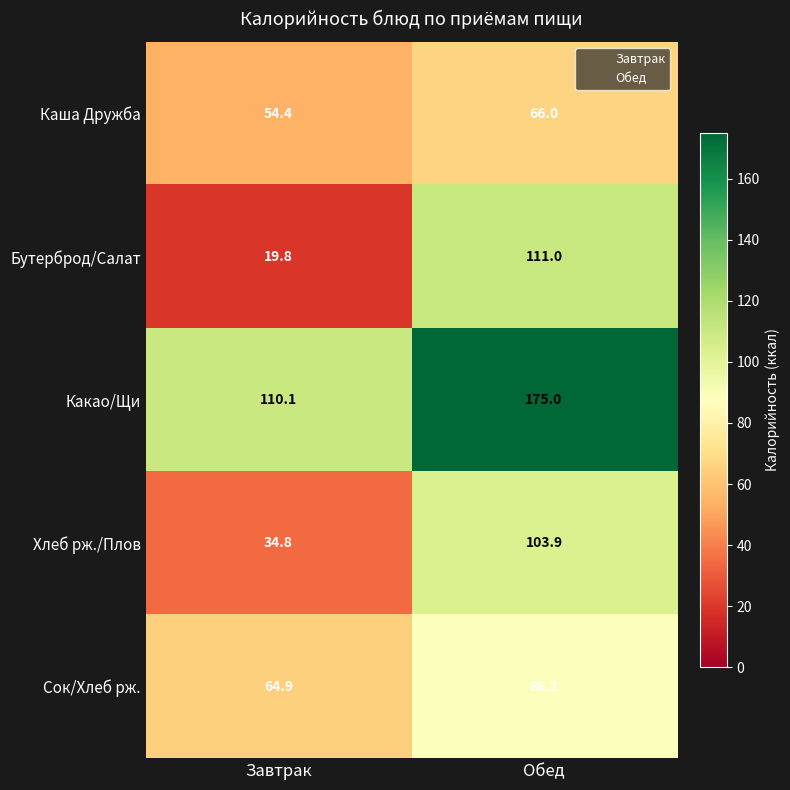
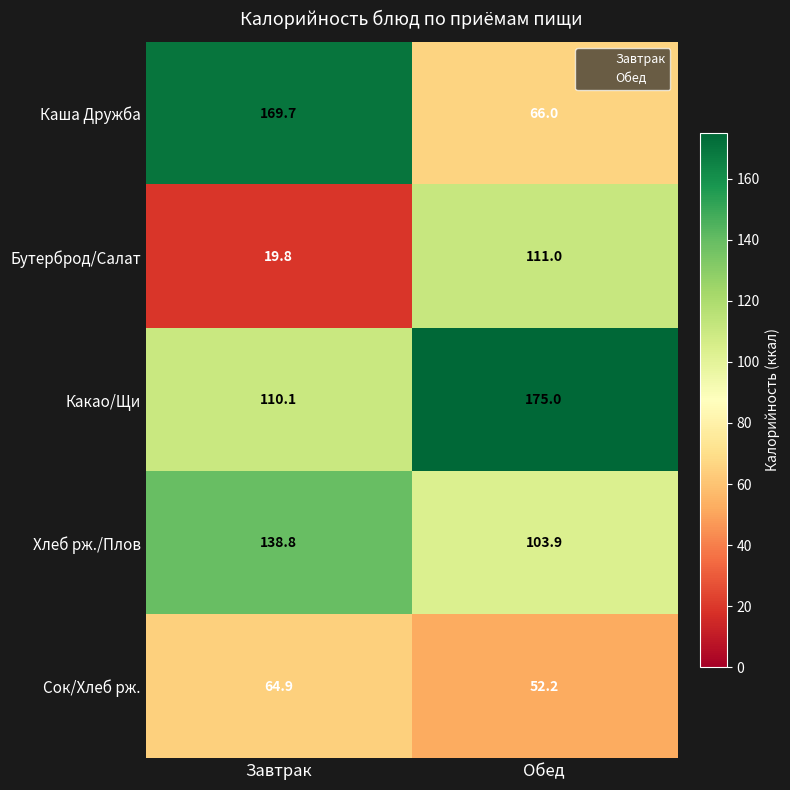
Каша Дружба, Завтрак: 54.4 -> 169.7
Хлеб рж./Плов, Завтрак: 34.8 -> 138.8
Сок/Хлеб рж., Обед: 88.2 -> 52.2
